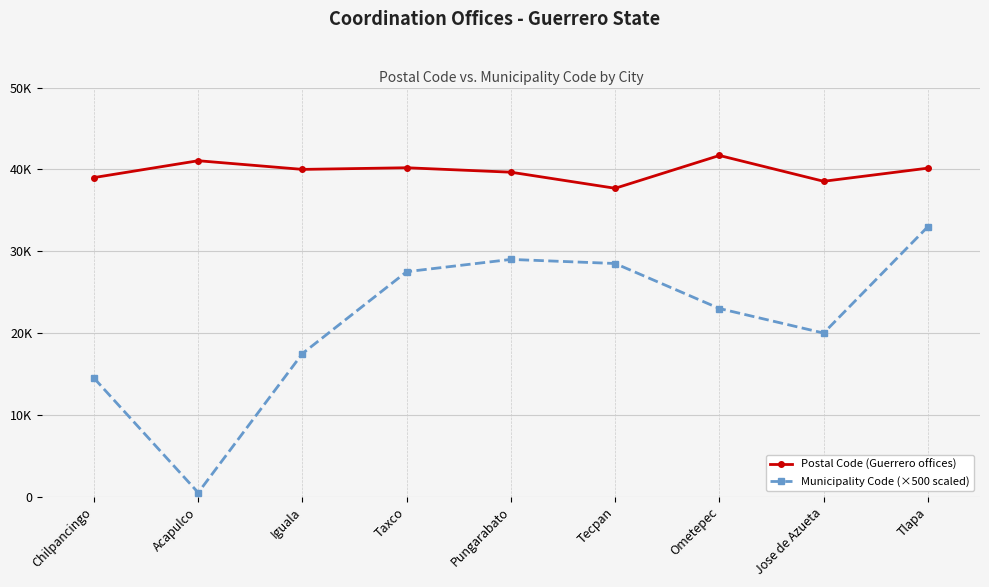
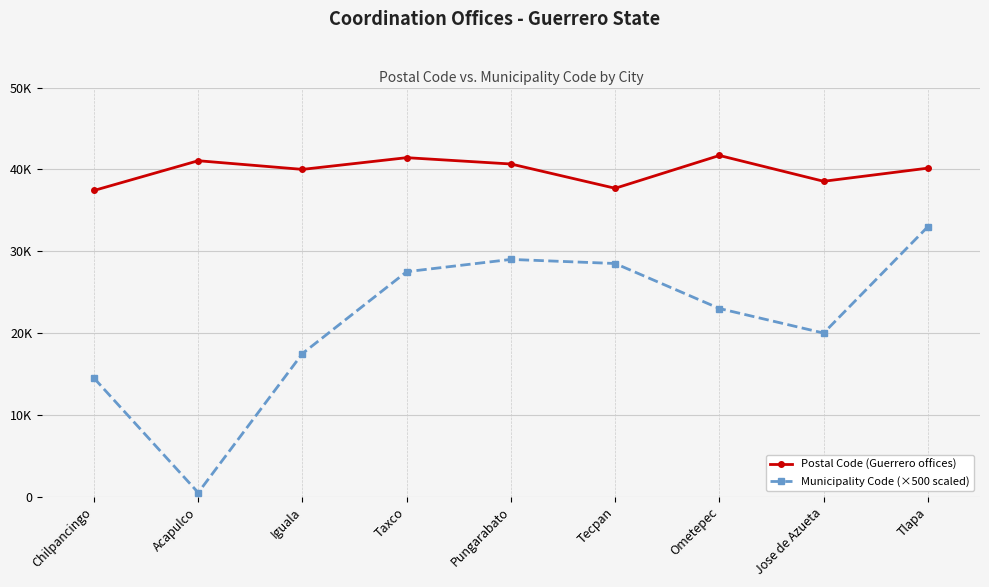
Postal Code (Guerrero offices), Chilpancingo: 39000 -> 37000
Postal Code (Guerrero offices), Taxco: 40000 -> 41000
Postal Code (Guerrero offices), Pungarabato: 40000 -> 41000
